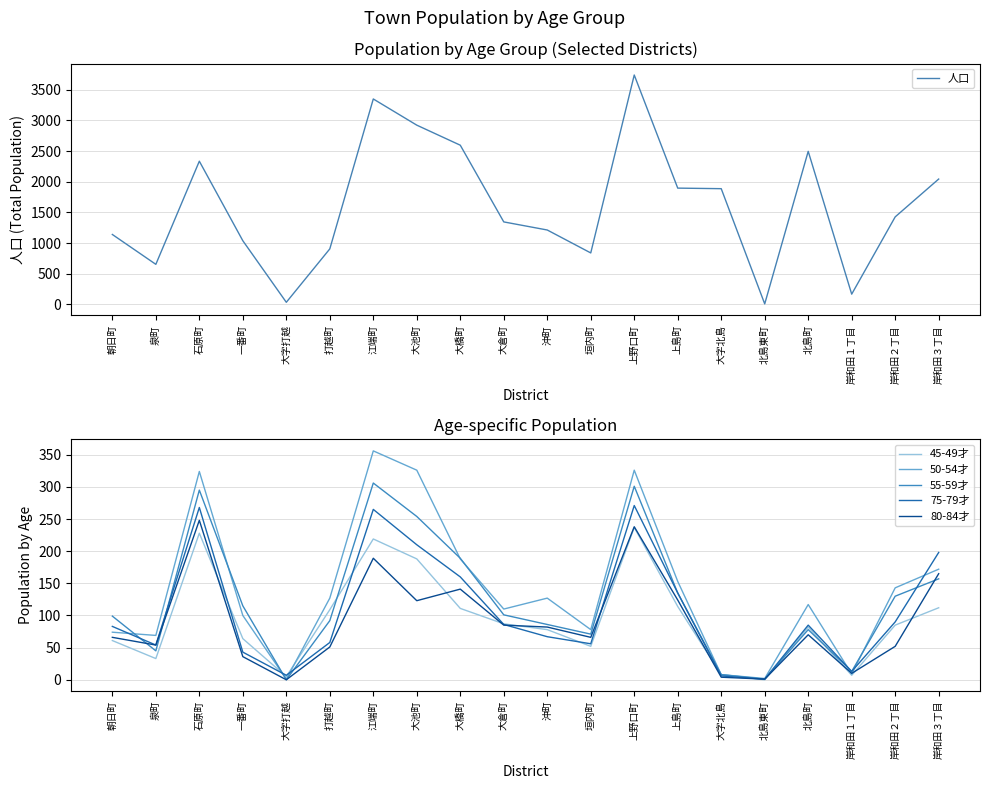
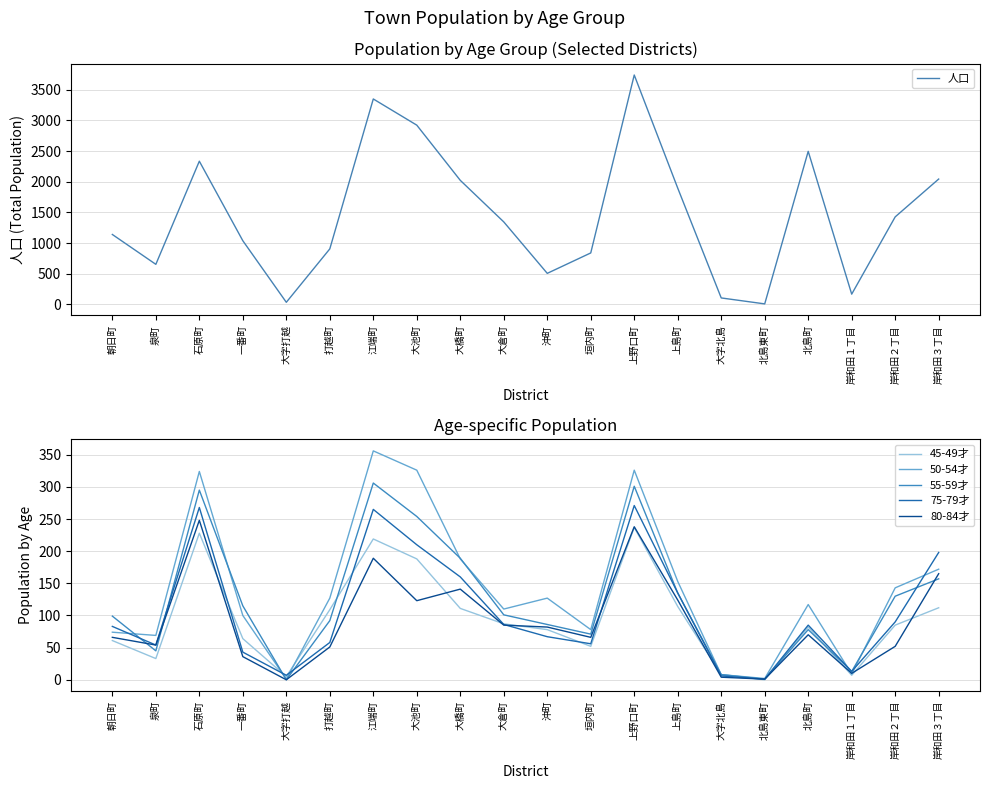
Population by Age Group (Selected Districts), 大橋町: 2600 -> 2000
Population by Age Group (Selected Districts), 沖町: 1200 -> 500
Population by Age Group (Selected Districts), 大字北島: 1900 -> 100
